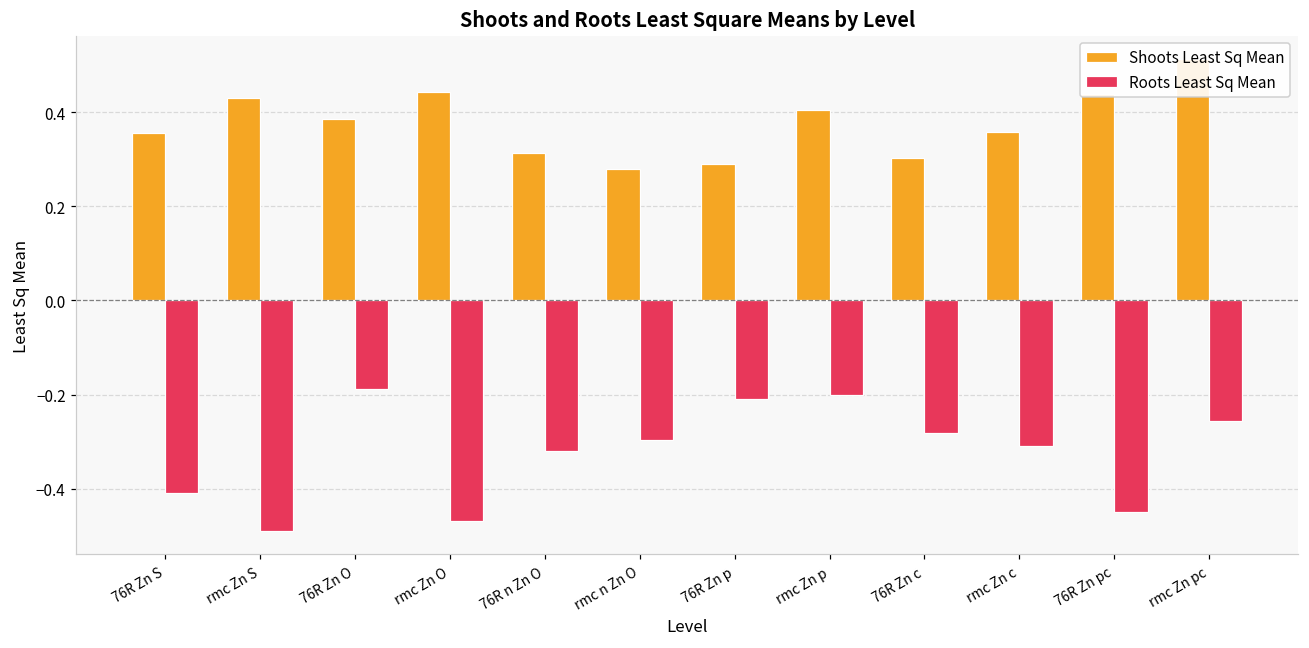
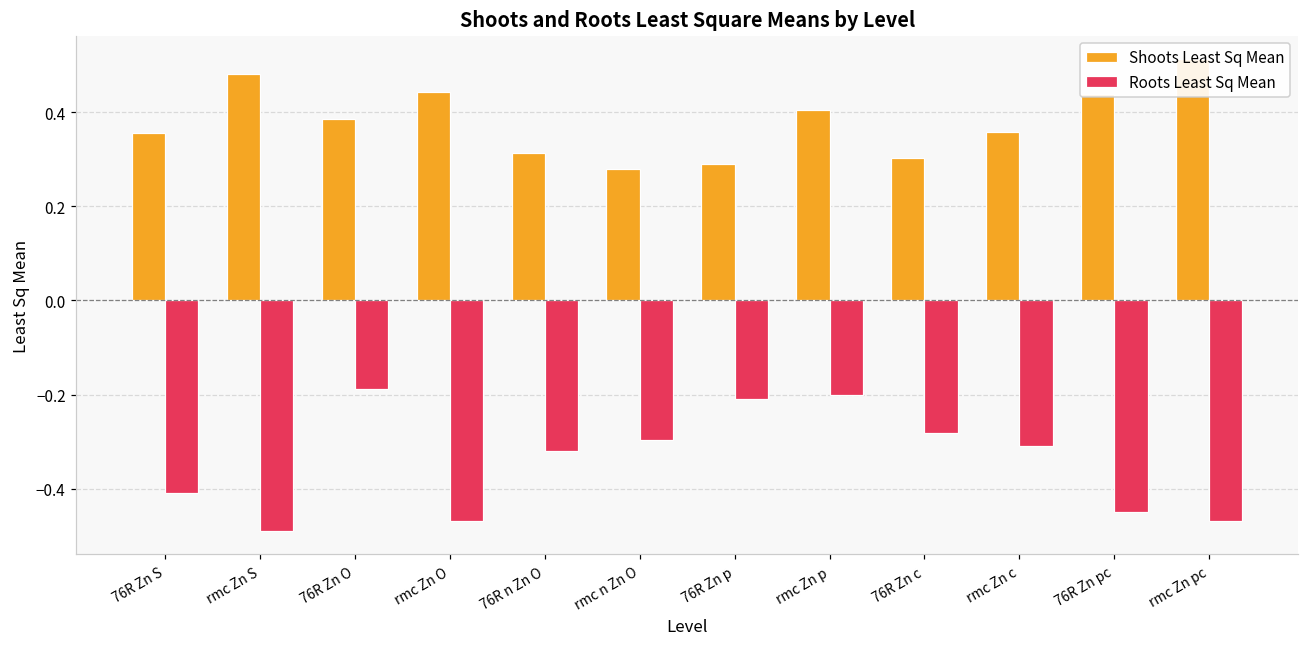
Shoots Least Sq Mean, rmc Zn S: 0.43 -> 0.48
Roots Least Sq Mean, rmc Zn pc: -0.26 -> -0.47
